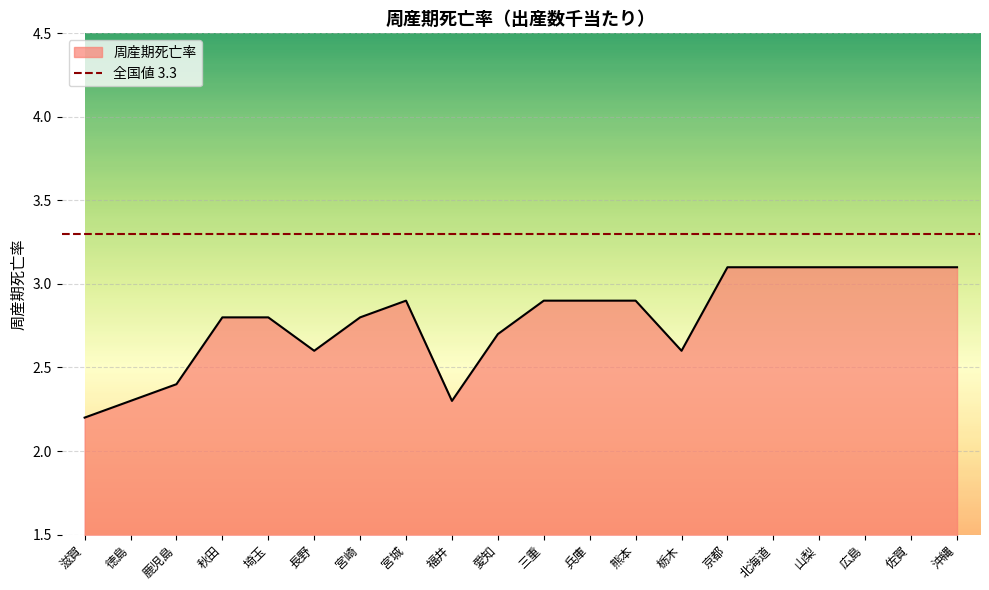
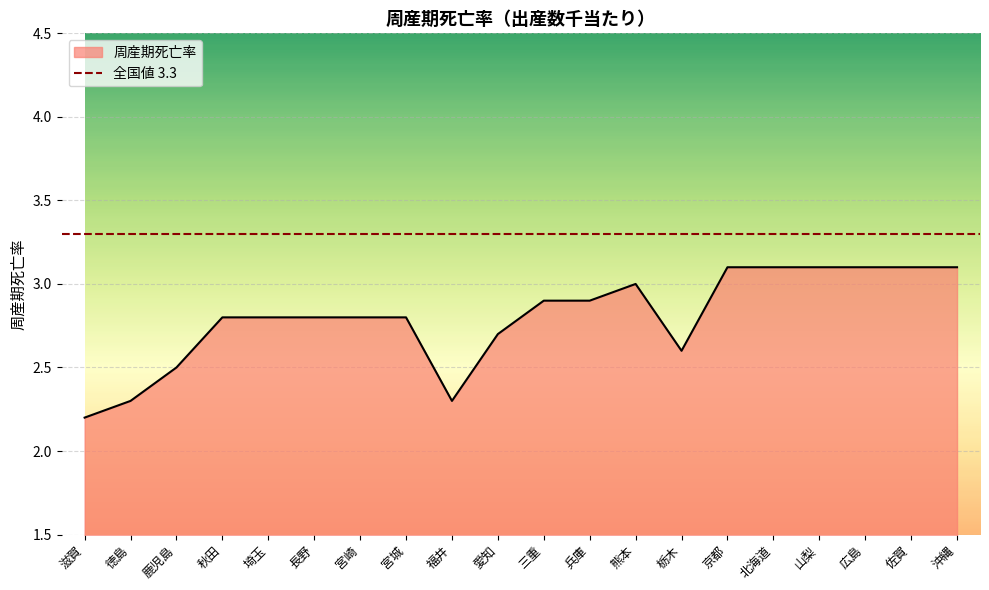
鹿児島: 2.4 -> 2.5
長野: 2.6 -> 2.8
宮城: 2.9 -> 2.8
熊本: 2.9 -> 3.0
